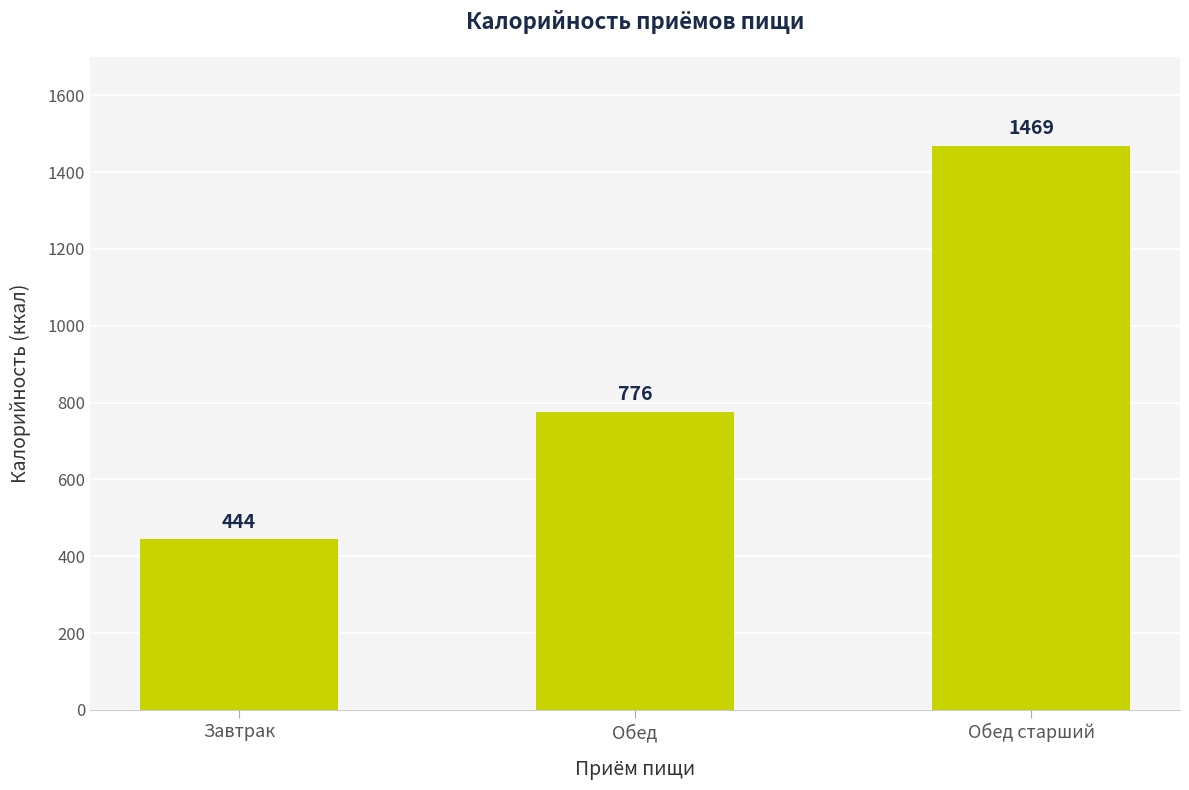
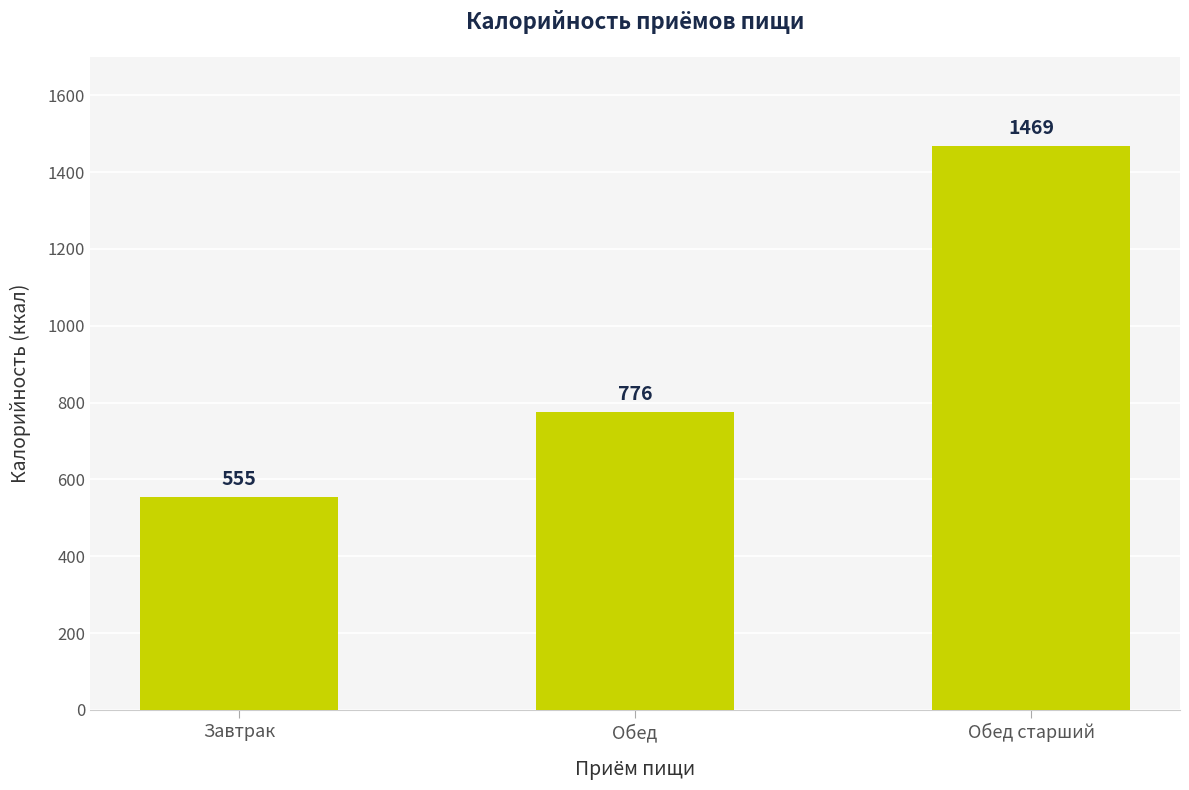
Завтрак: 444 -> 555
